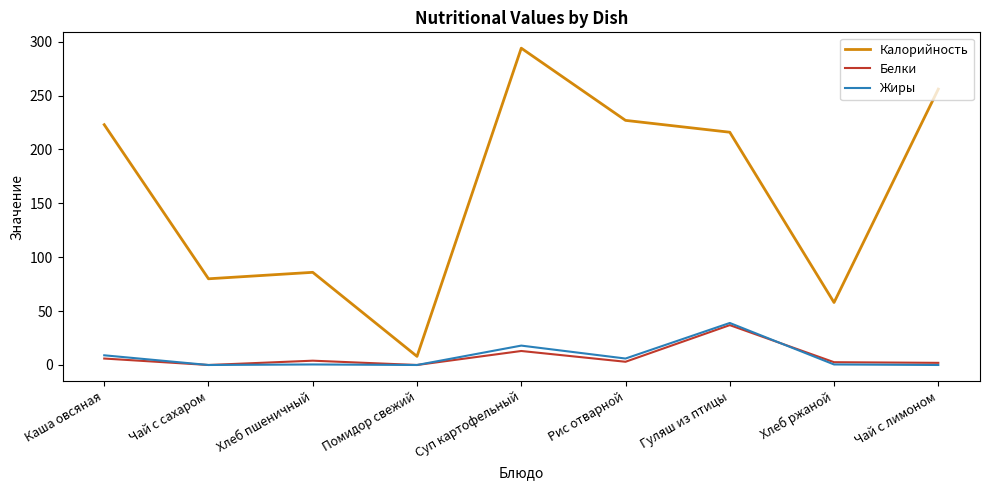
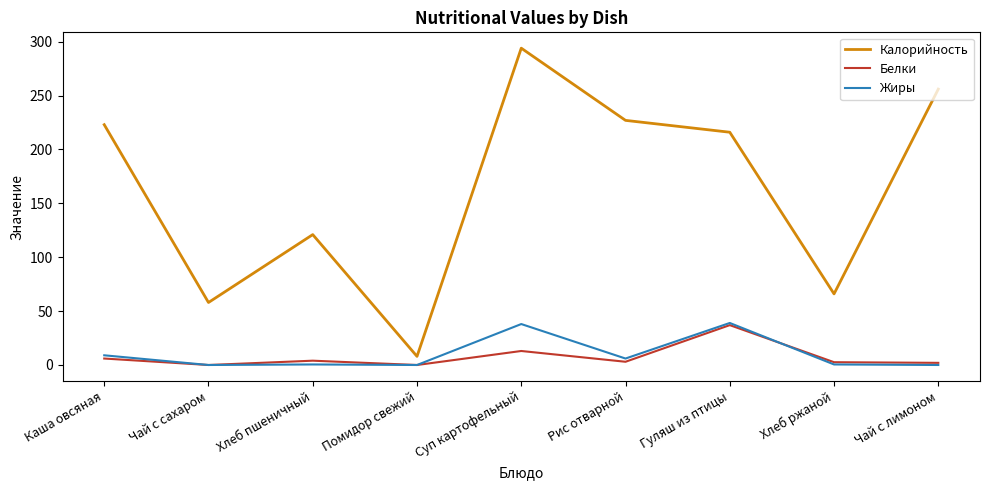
Калорийность, Чай с сахаром: 80 -> 58
Калорийность, Хлеб пшеничный: 86 -> 121
Жиры, Суп картофельный: 18 -> 38
Калорийность, Хлеб ржаной: 58 -> 66
